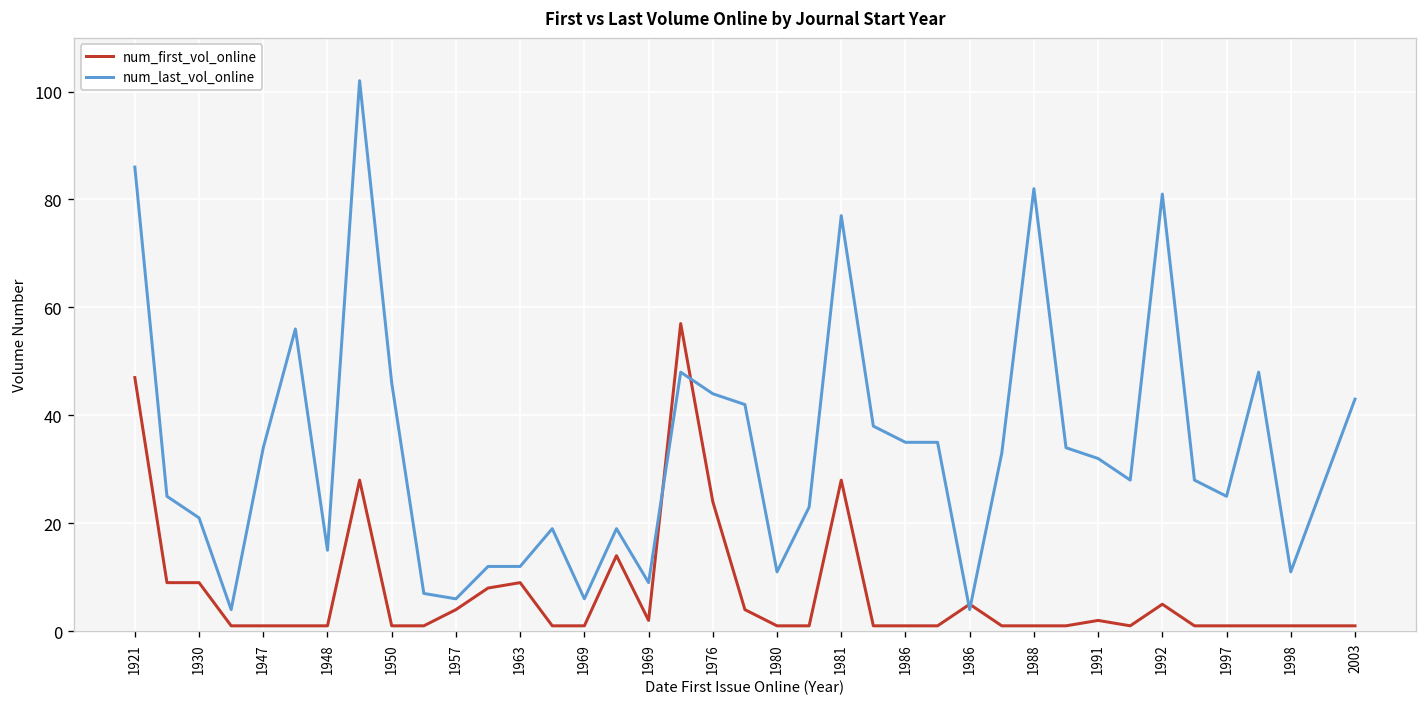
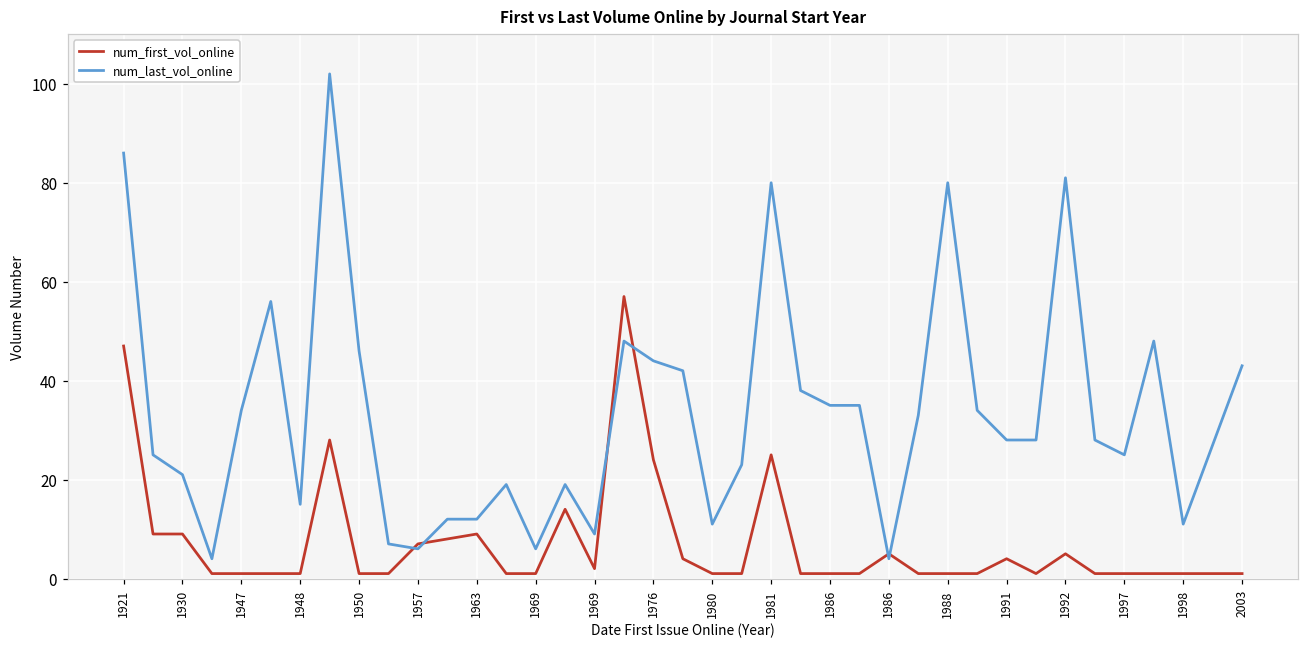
num_first_vol_online, 1957: 4 -> 7
num_first_vol_online, 1981: 28 -> 25
num_last_vol_online, 1981: 77 -> 80
num_last_vol_online, 1988: 82 -> 80
num_first_vol_online, 1991: 2 -> 4
num_last_vol_online, 1991: 32 -> 28
